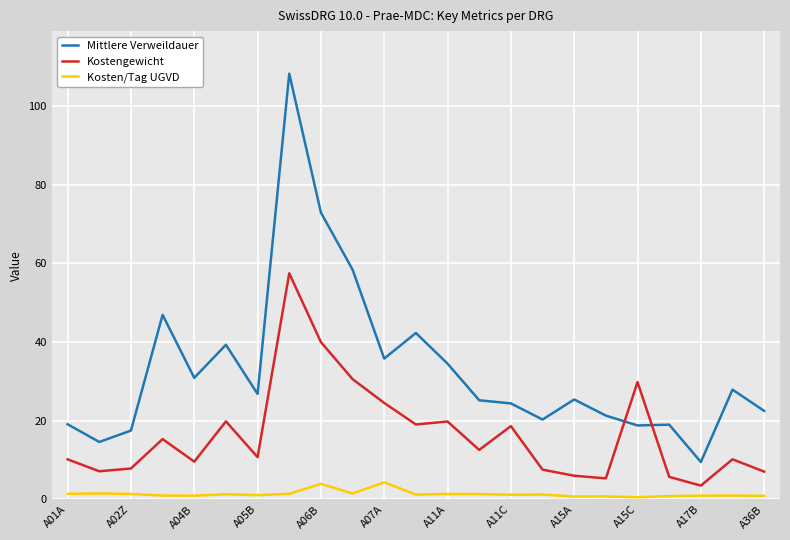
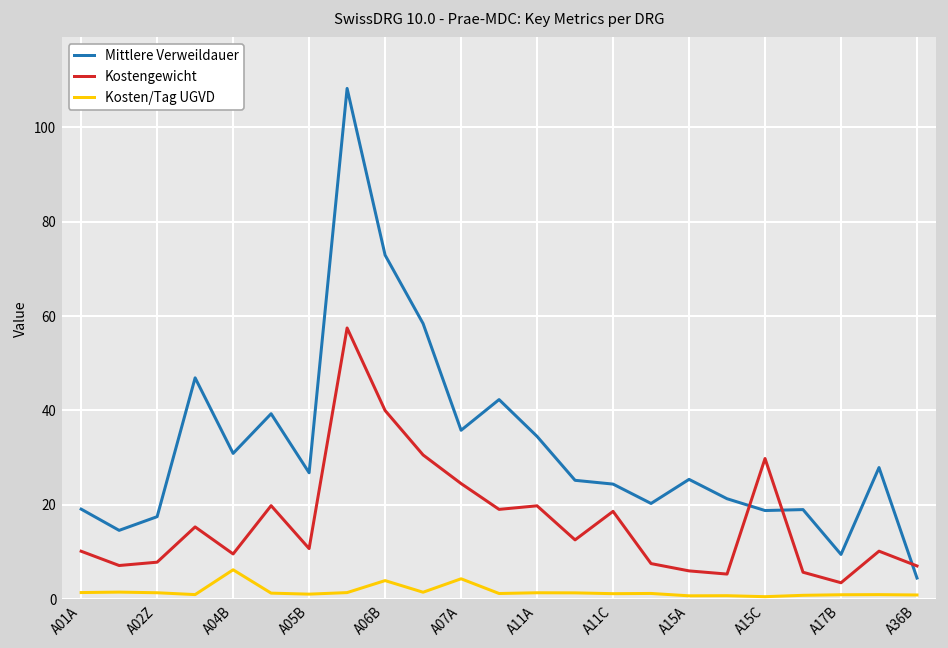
Kosten/Tag UGVD, A04B: 1 -> 6
Mittlere Verweildauer, A36B: 23 -> 5
